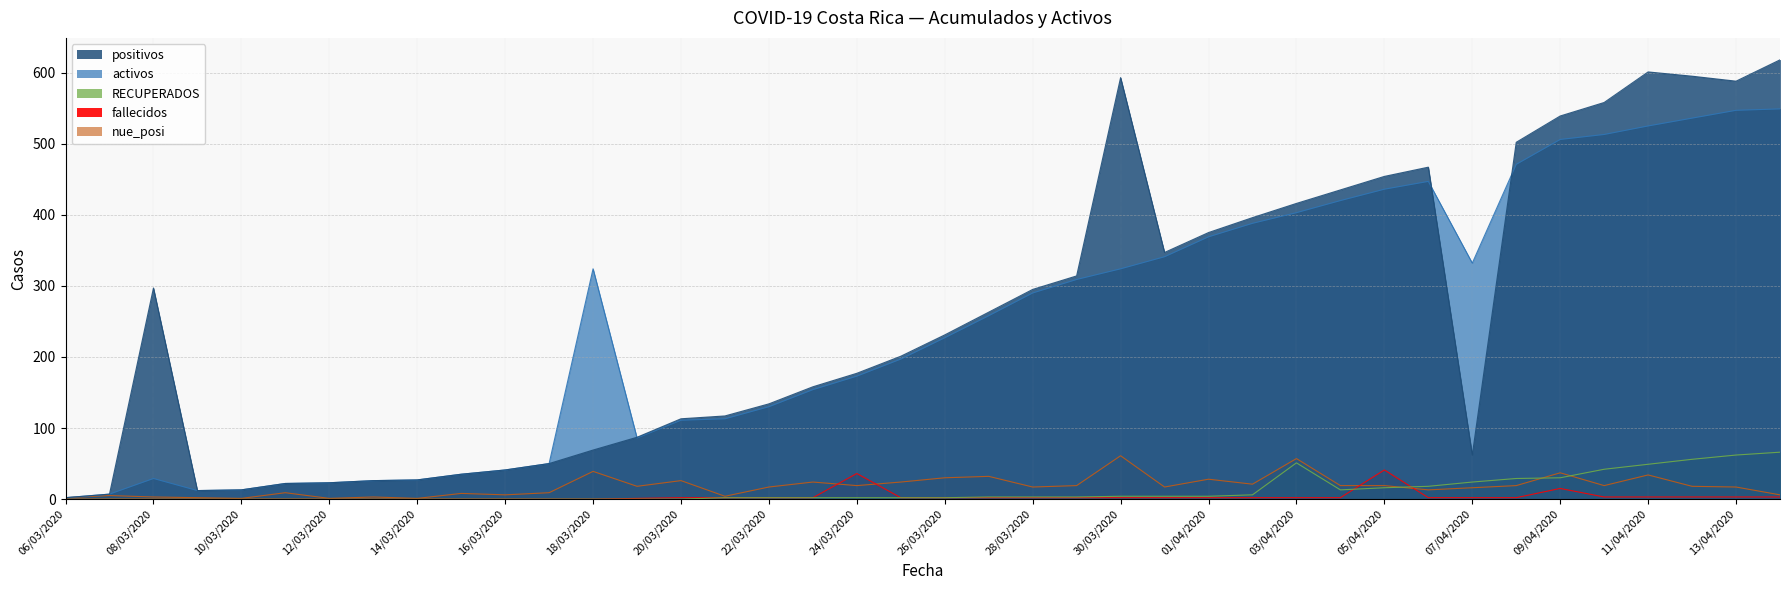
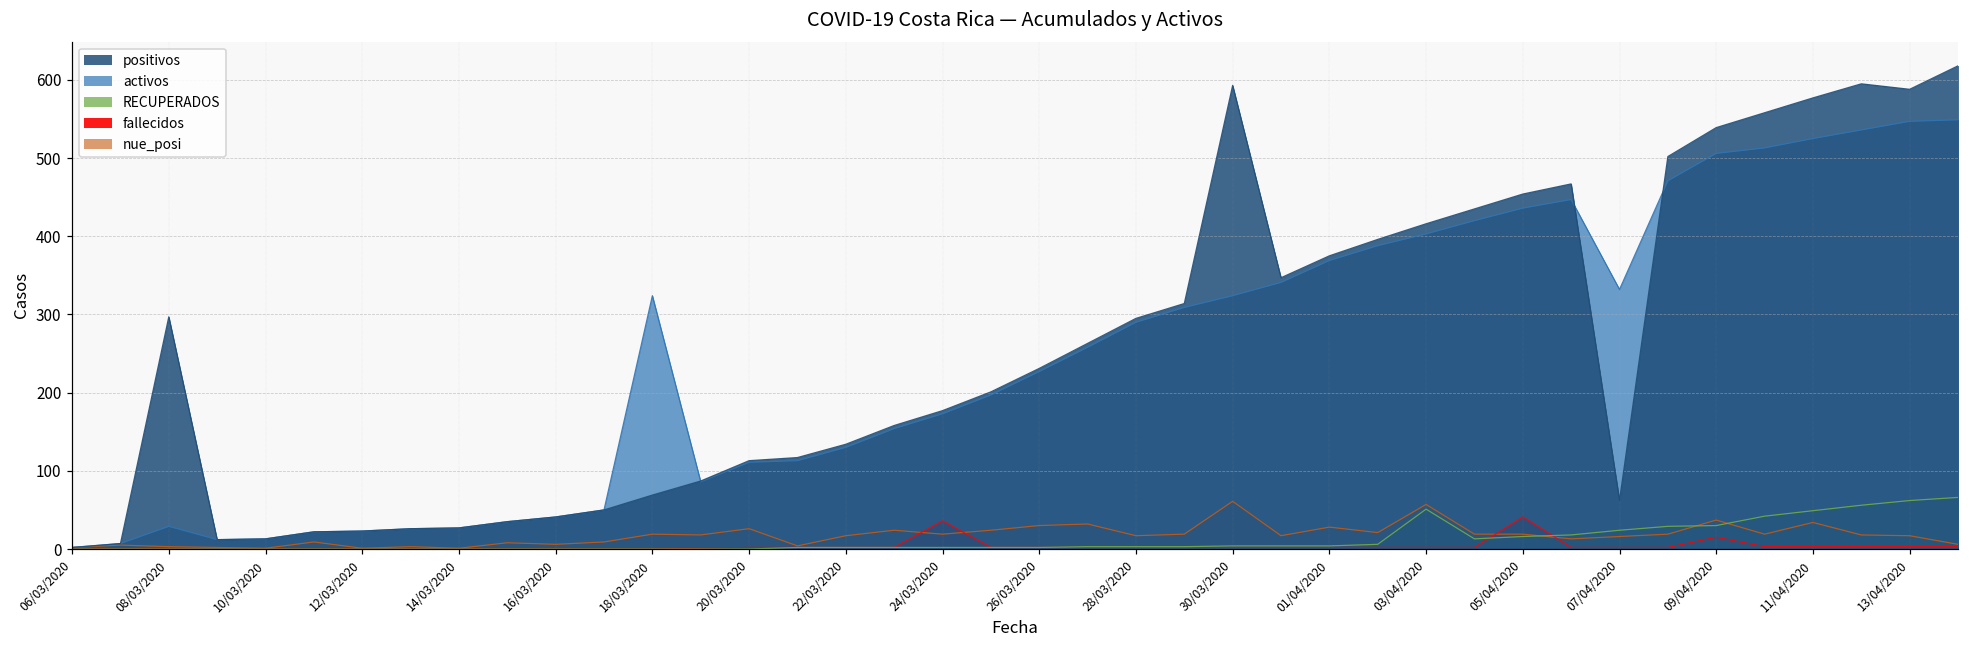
nue_posi, 18/03/2020: 40 -> 20
positivos, 11/04/2020: 600 -> 580
